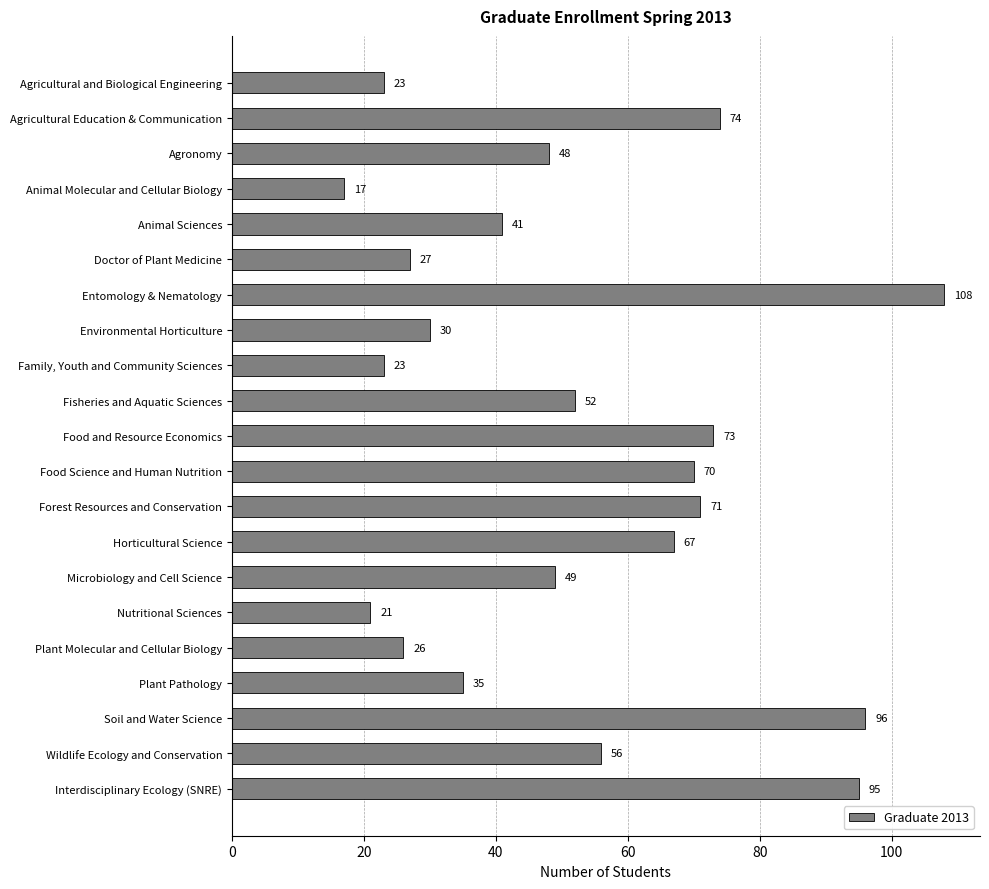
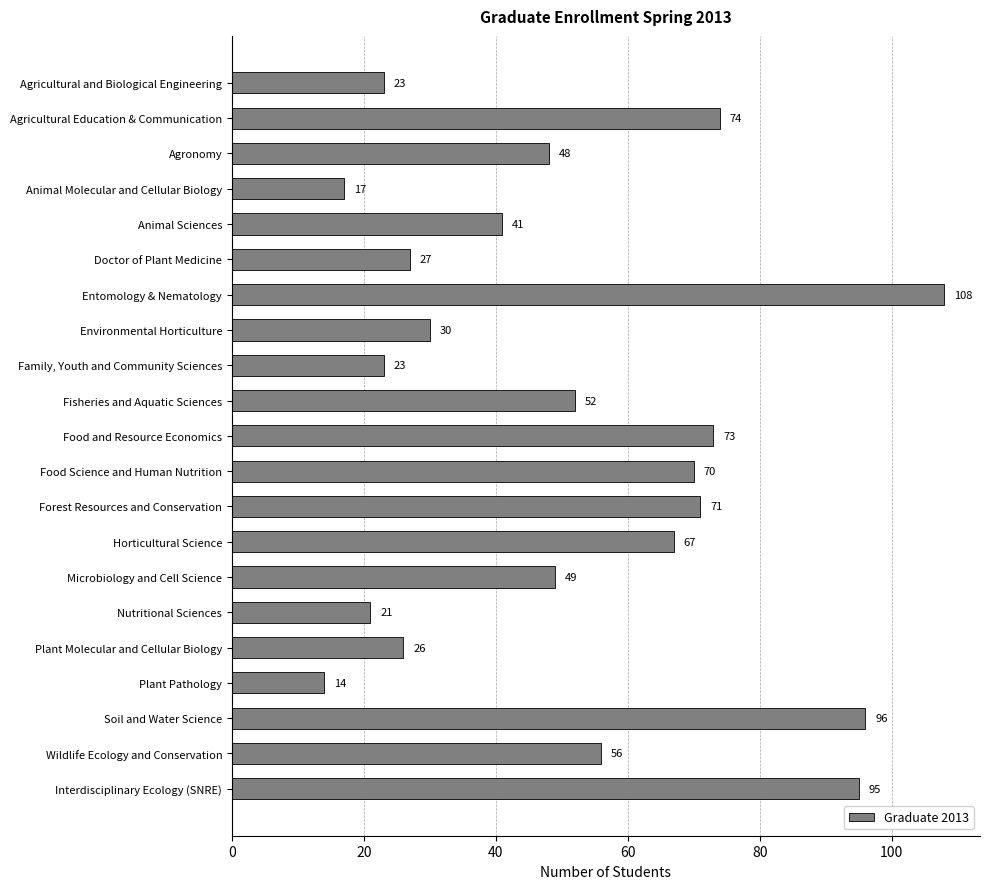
Plant Pathology: 35 -> 14
